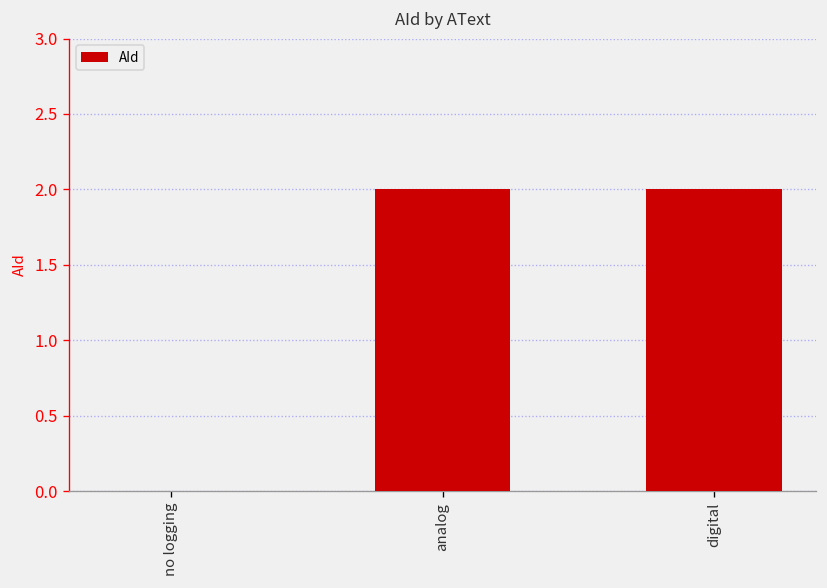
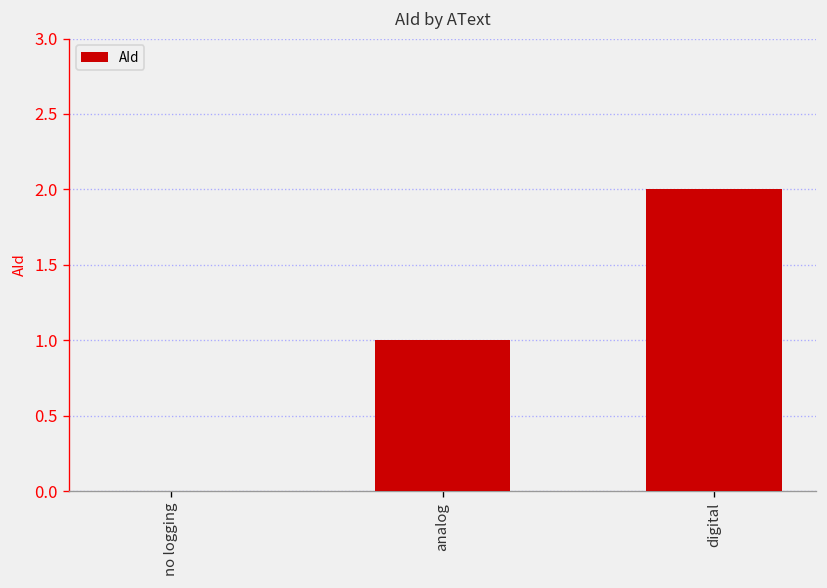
analog: 2 -> 1
